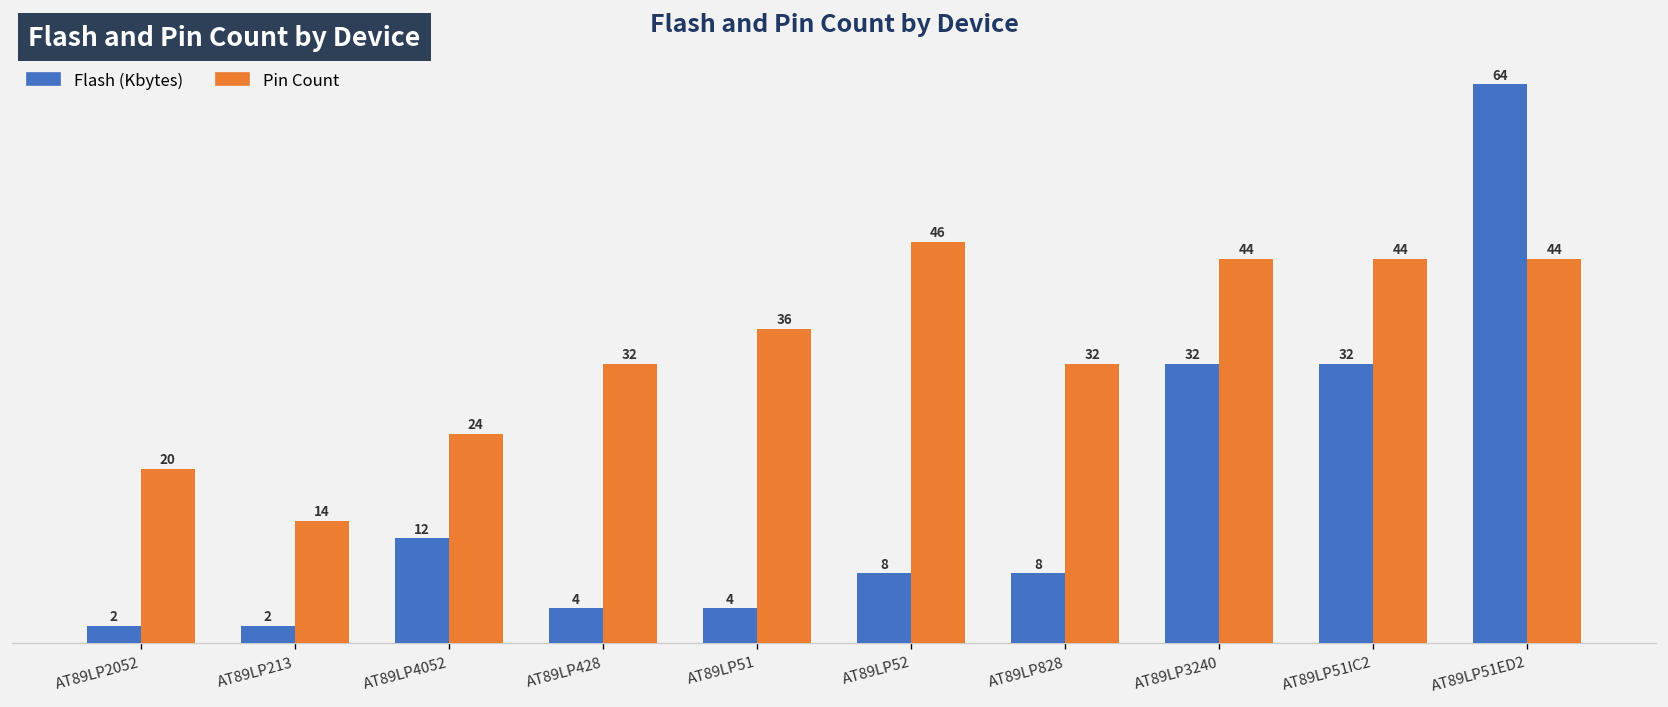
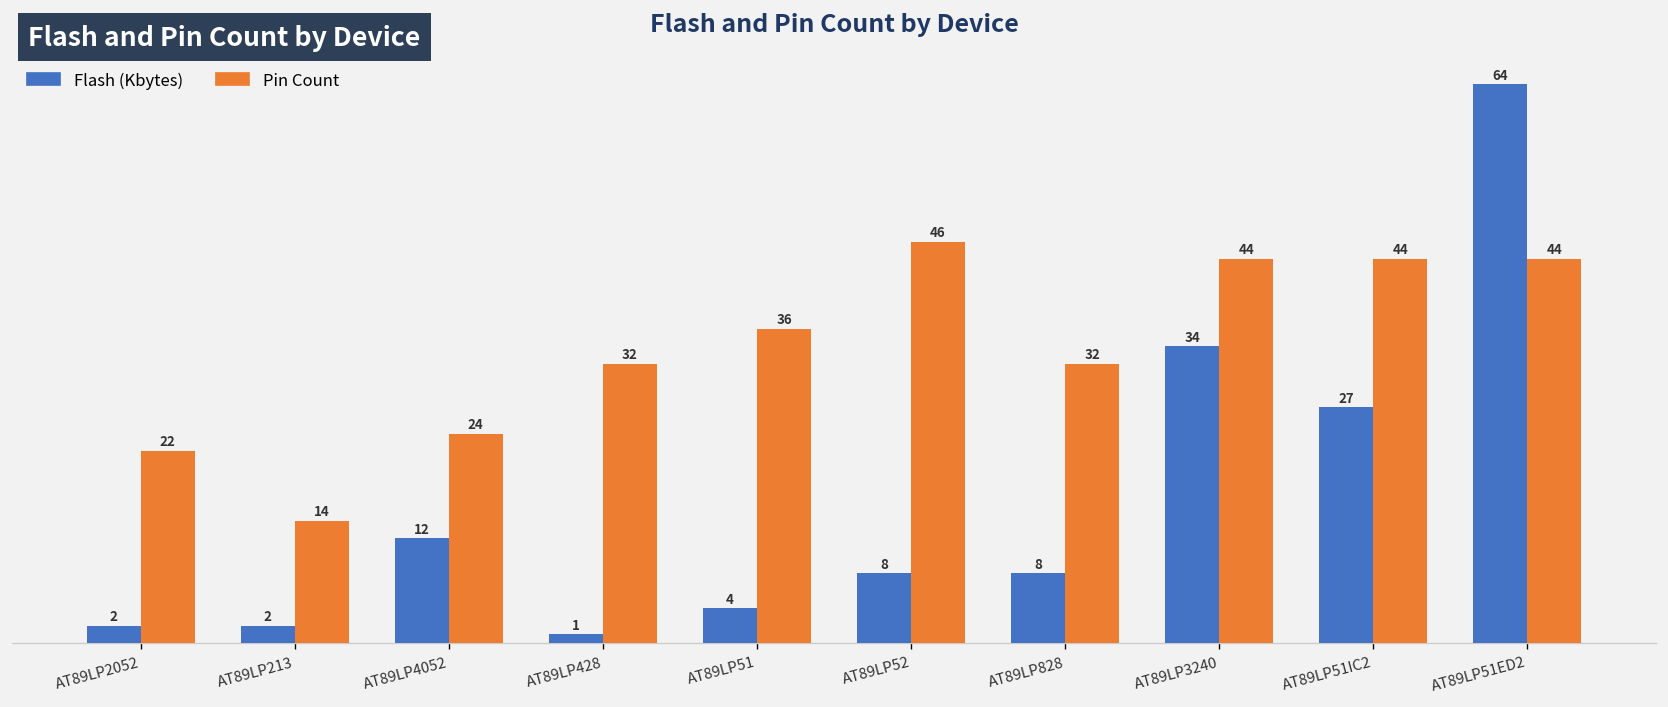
Pin Count, AT89LP2052: 20 -> 22
Flash (Kbytes), AT89LP428: 4 -> 1
Flash (Kbytes), AT89LP3240: 32 -> 34
Flash (Kbytes), AT89LP51IC2: 32 -> 27
